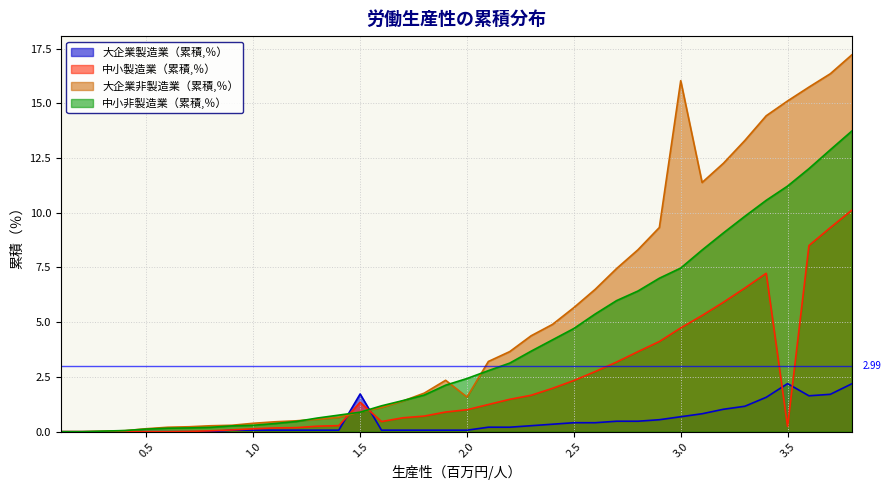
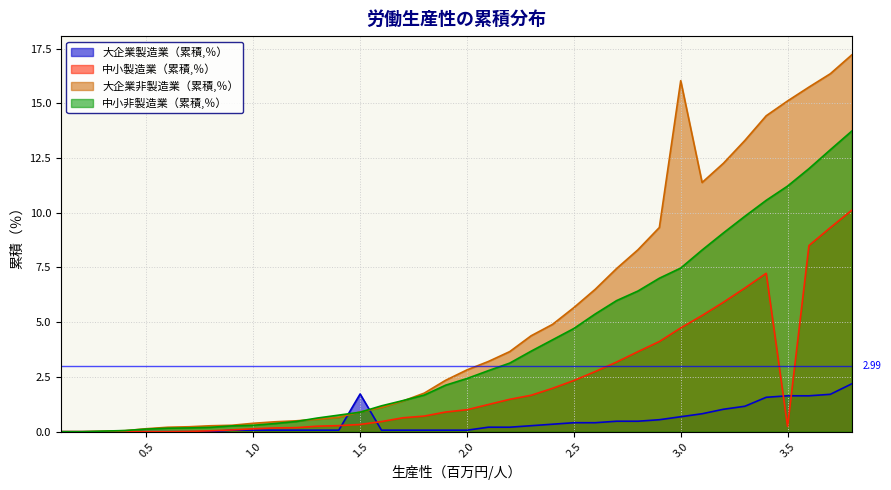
中小製造業（累積,％）, 1.5: 1.3 -> 0.3
大企業非製造業（累積,％）, 2.0: 1.6 -> 2.8
大企業製造業（累積,％）, 3.5: 2.2 -> 1.6
